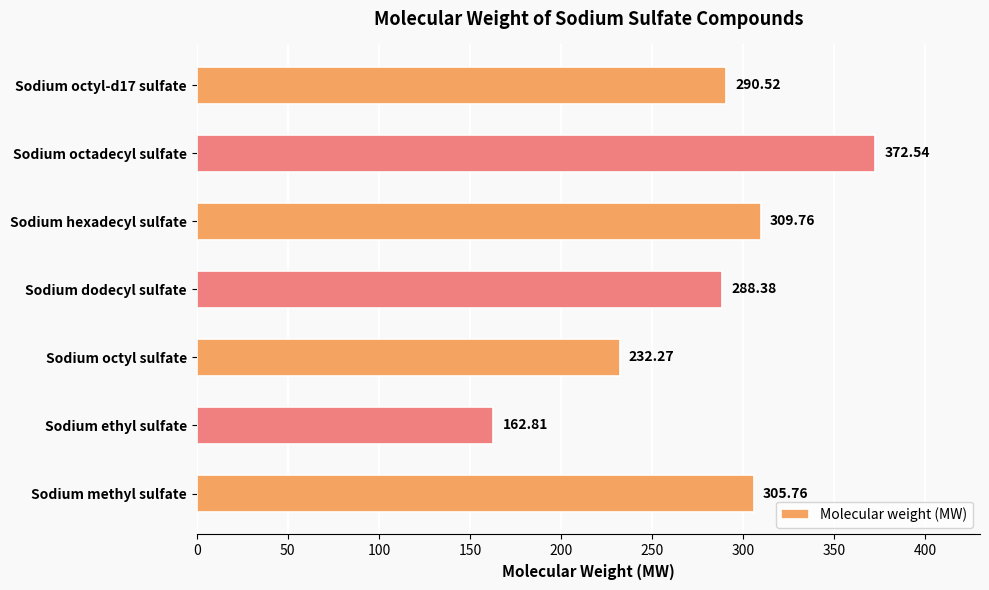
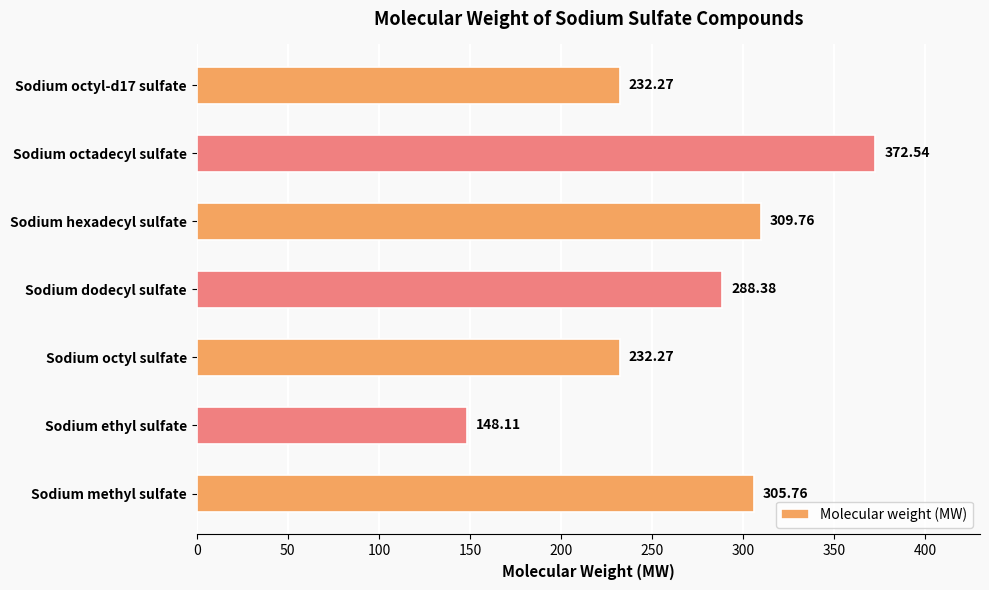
Sodium octyl-d17 sulfate: 290.52 -> 232.27
Sodium ethyl sulfate: 162.81 -> 148.11
